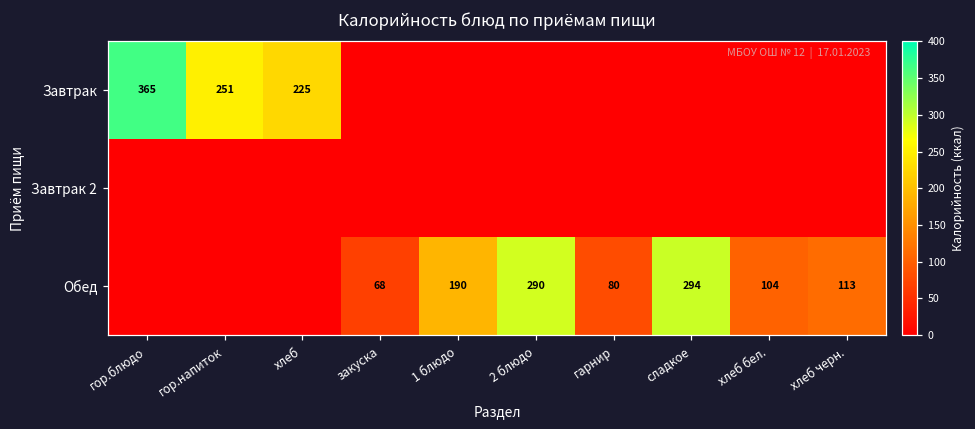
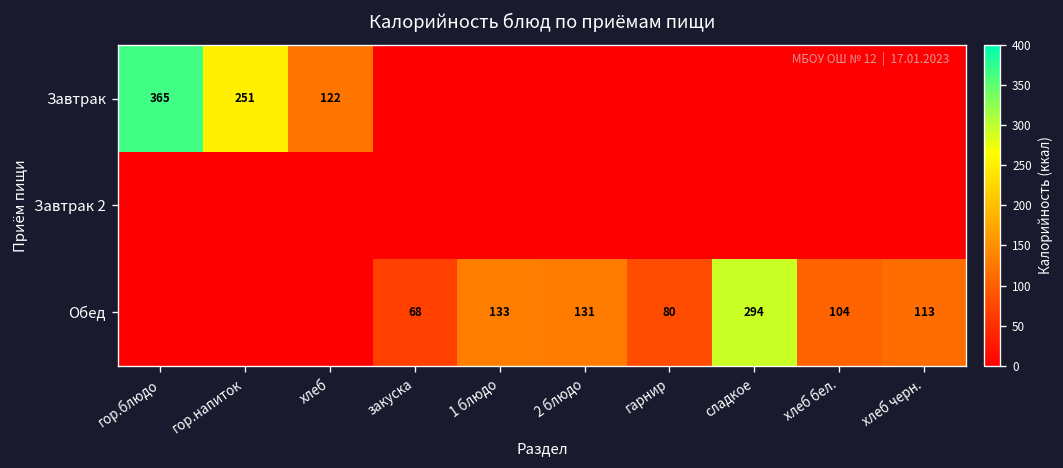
Завтрак, хлеб: 225 -> 122
Обед, 1 блюдо: 190 -> 133
Обед, 2 блюдо: 290 -> 131
